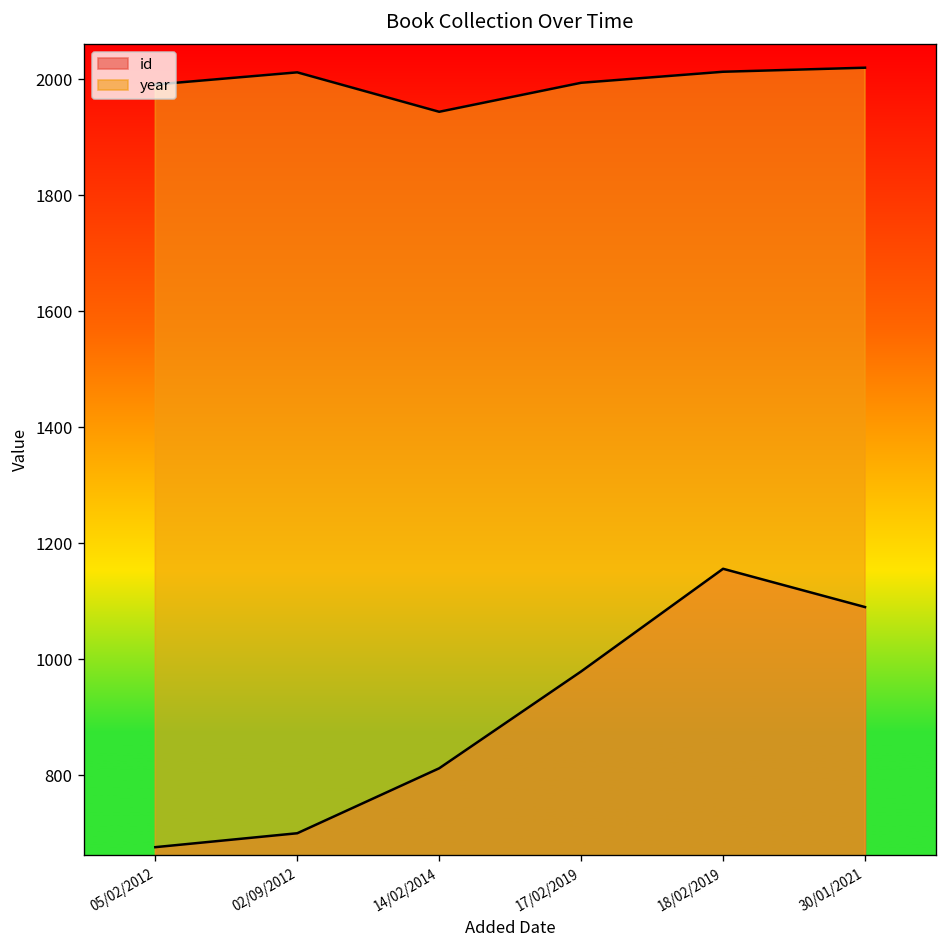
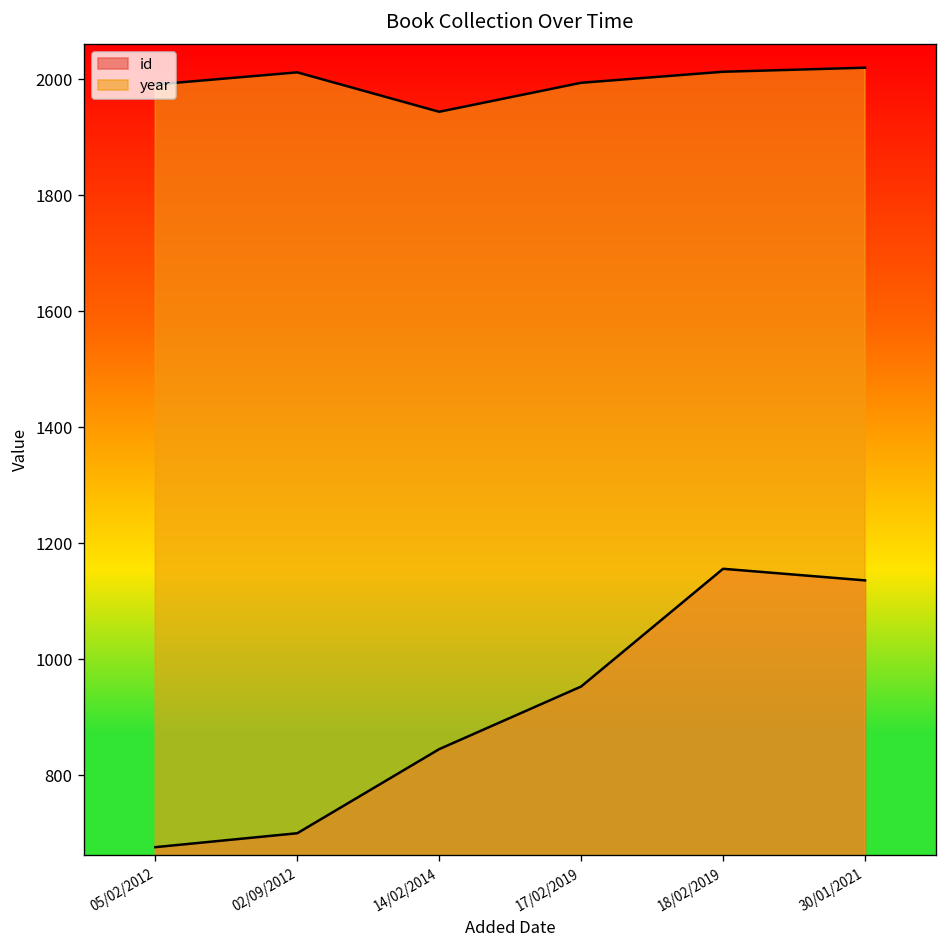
id, 14/02/2014: 810 -> 850
id, 17/02/2019: 980 -> 950
id, 30/01/2021: 1090 -> 1140
